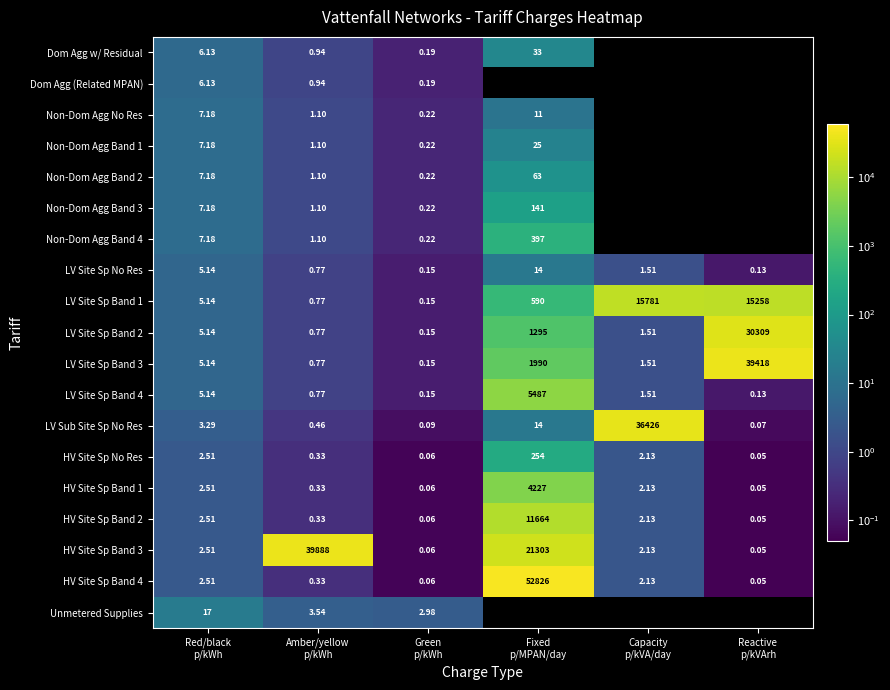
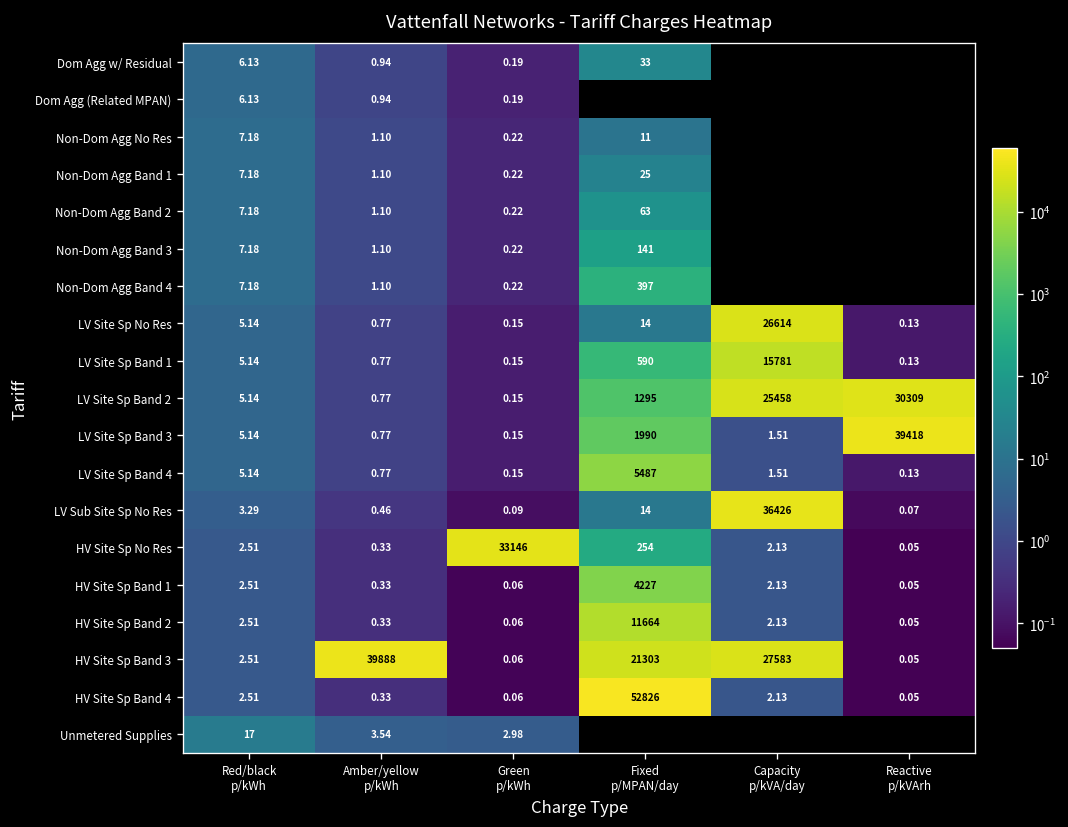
LV Site Sp No Res, Capacity p/kVA/day: 1.51 -> 26614
LV Site Sp Band 1, Reactive p/kVArh: 15258 -> 0.13
LV Site Sp Band 2, Capacity p/kVA/day: 1.51 -> 25458
HV Site Sp No Res, Green p/kWh: 0.06 -> 33146
HV Site Sp Band 3, Capacity p/kVA/day: 2.13 -> 27583
